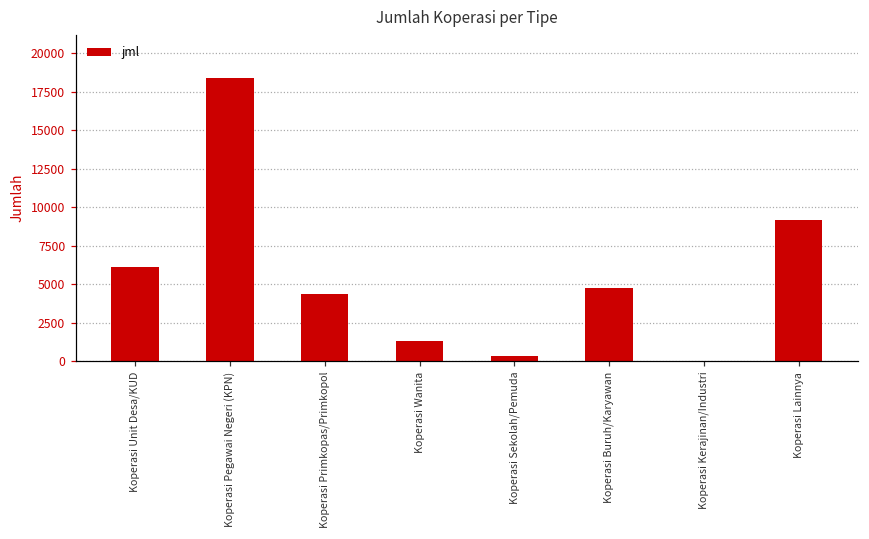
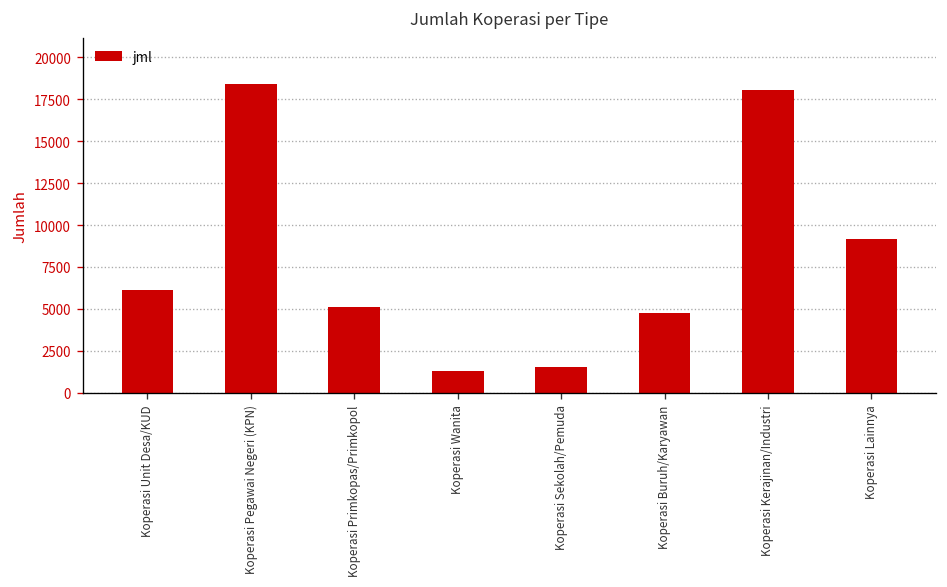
Koperasi Primkopas/Primkopol: 4300 -> 5100
Koperasi Sekolah/Pemuda: 300 -> 1500
Koperasi Kerajinan/Industri: 0 -> 18000
